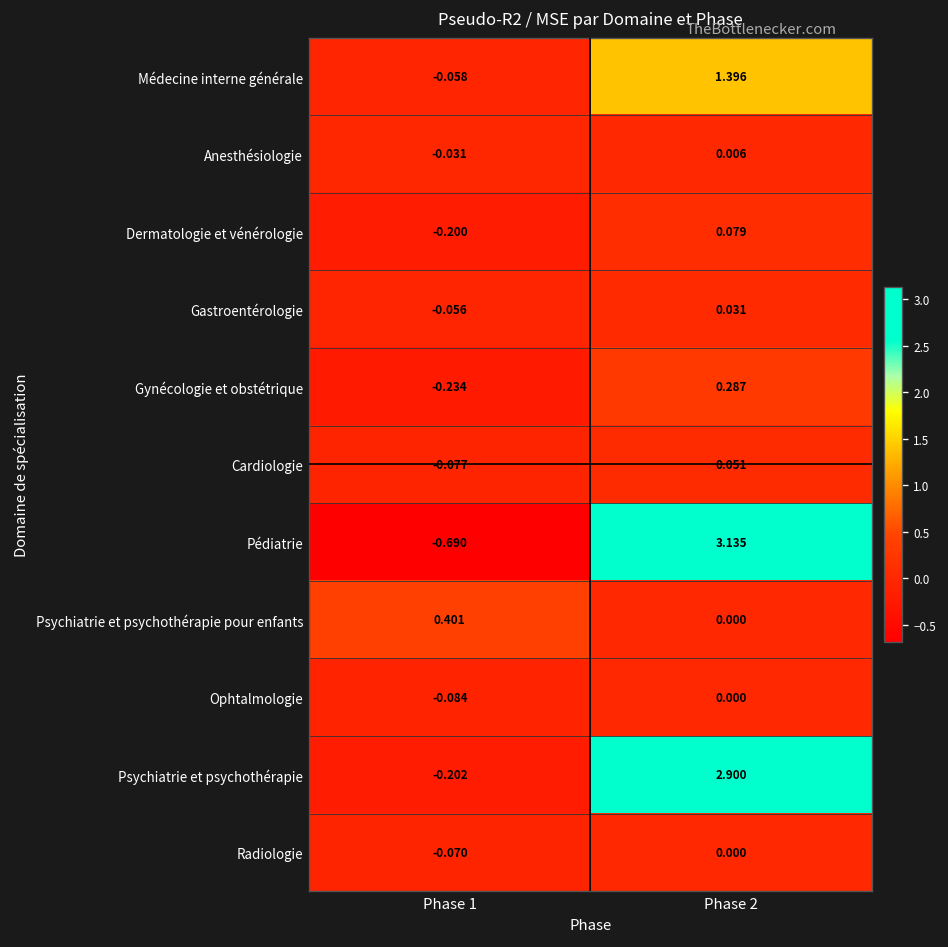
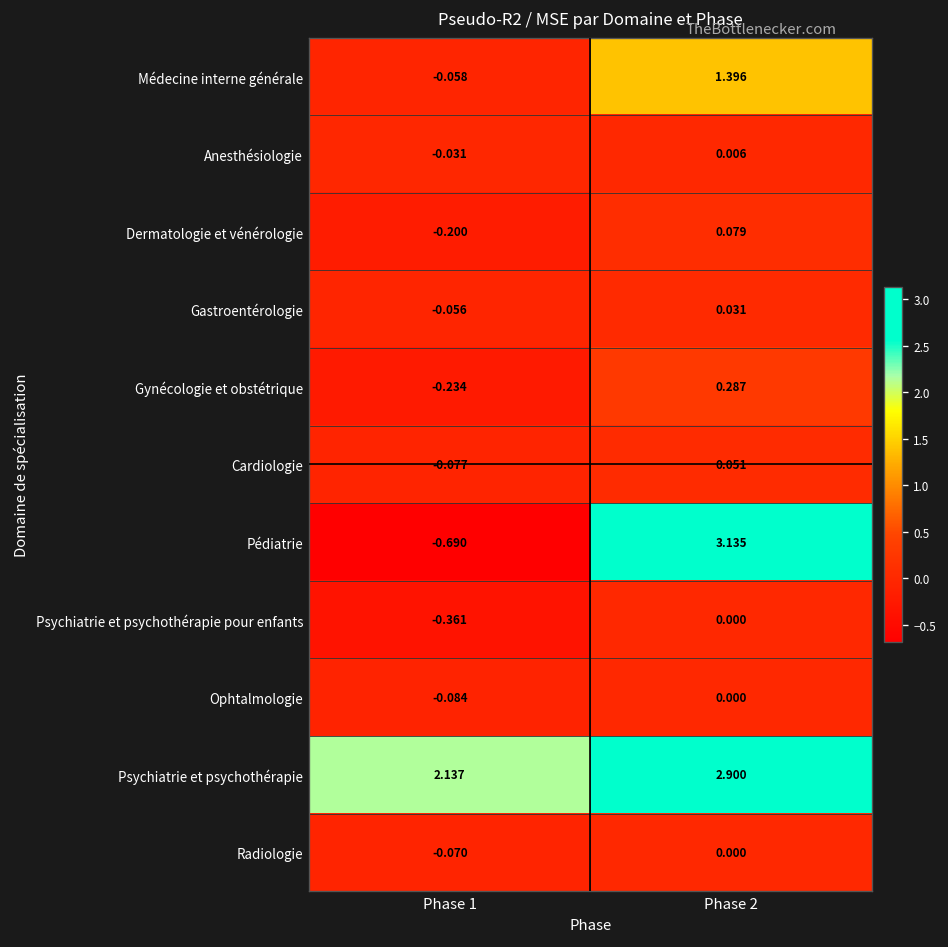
Psychiatrie et psychothérapie pour enfants, Phase 1: 0.401 -> -0.361
Psychiatrie et psychothérapie, Phase 1: -0.202 -> 2.137
